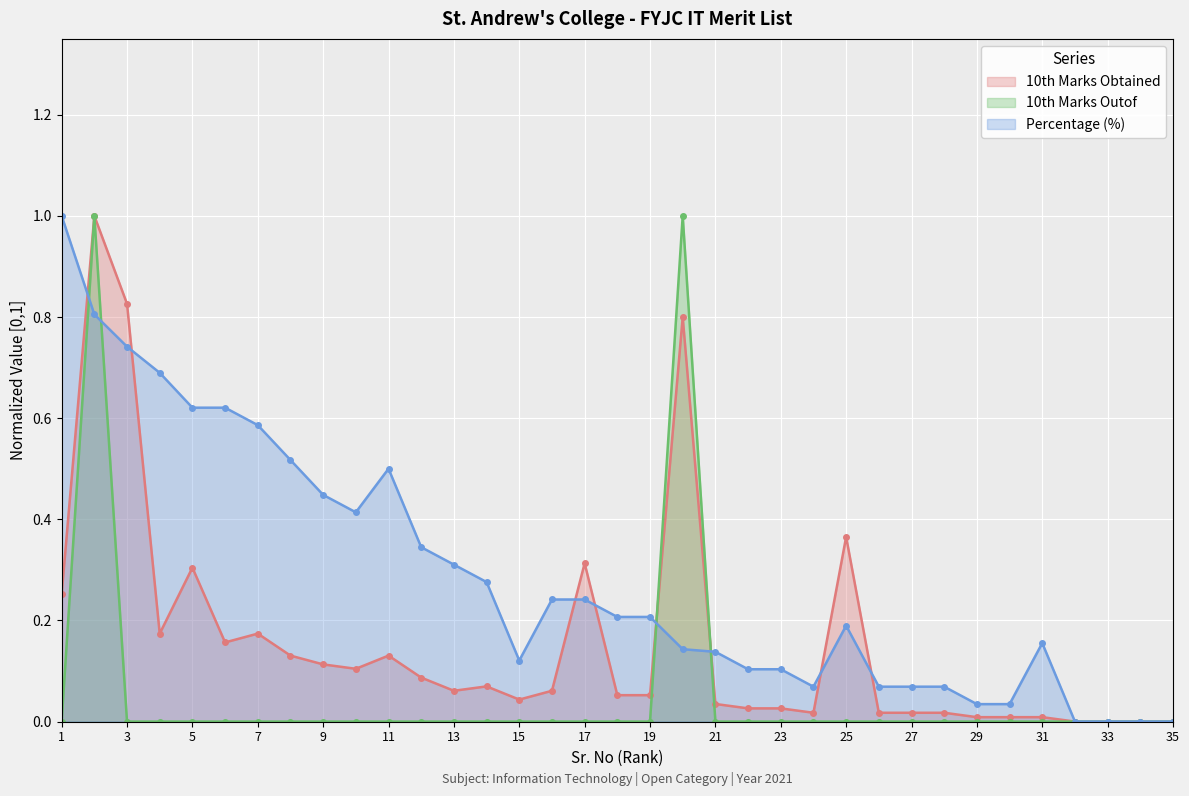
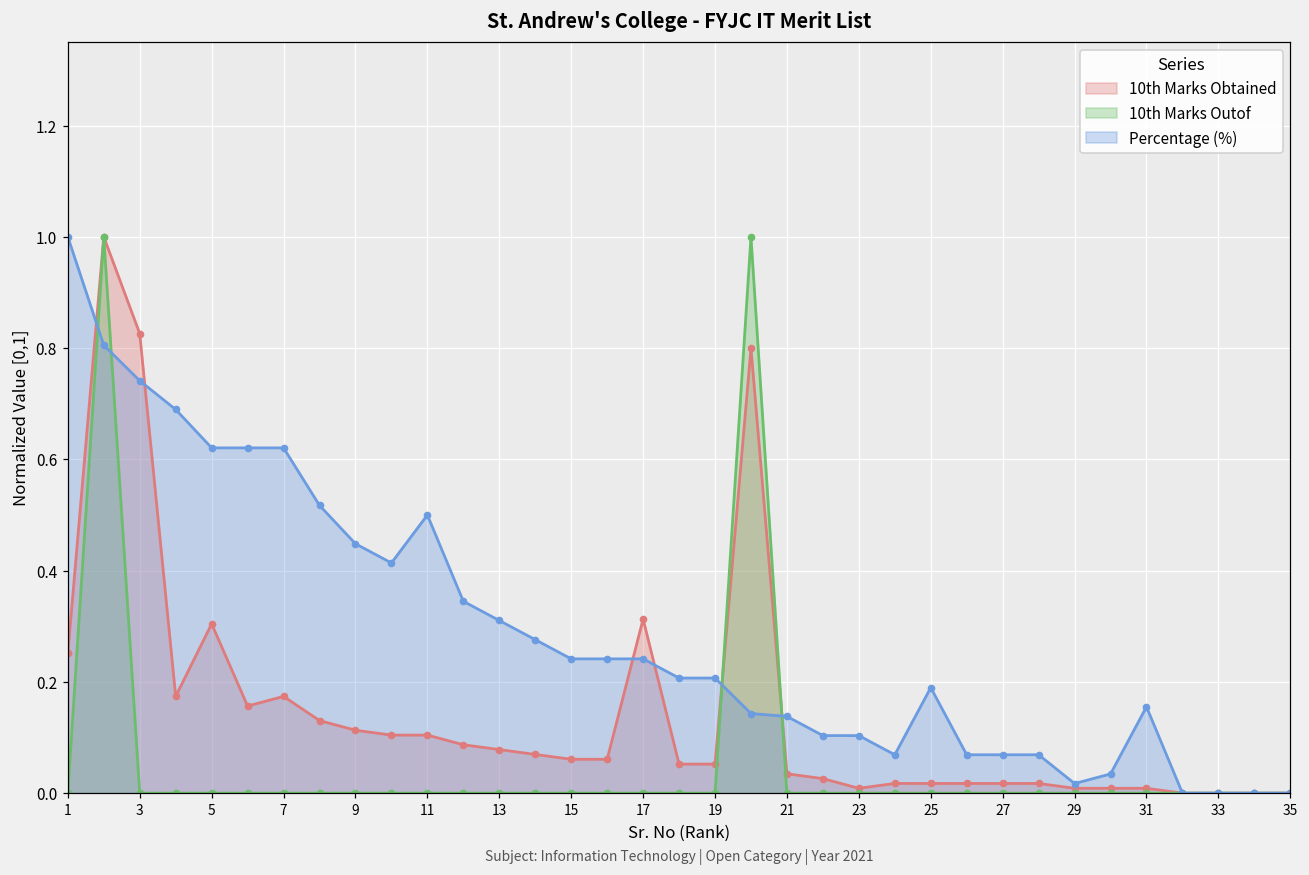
Percentage (%), 7: 0.59 -> 0.62
10th Marks Obtained, 11: 0.13 -> 0.10
10th Marks Obtained, 13: 0.06 -> 0.08
10th Marks Obtained, 15: 0.04 -> 0.06
Percentage (%), 15: 0.12 -> 0.24
10th Marks Obtained, 23: 0.03 -> 0.01
10th Marks Obtained, 25: 0.37 -> 0.02
Percentage (%), 29: 0.03 -> 0.02
